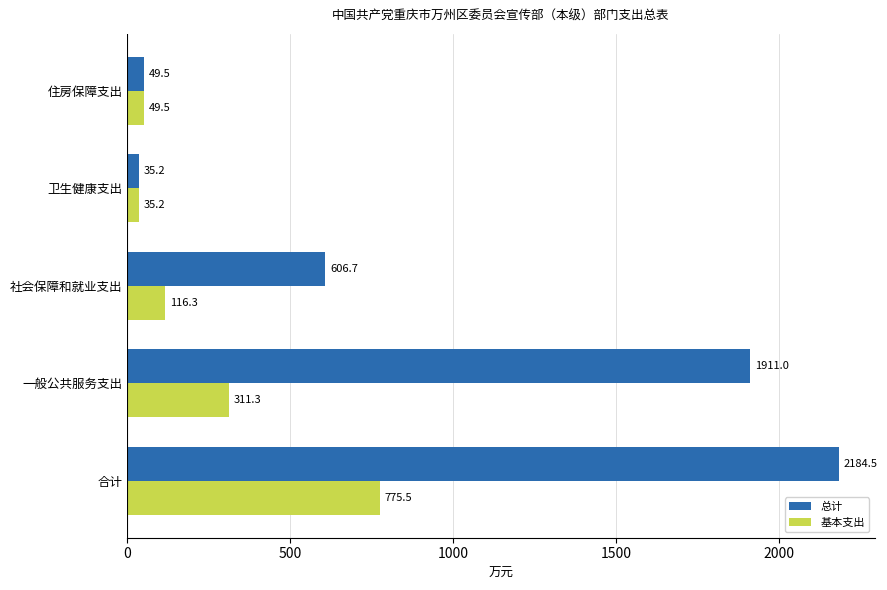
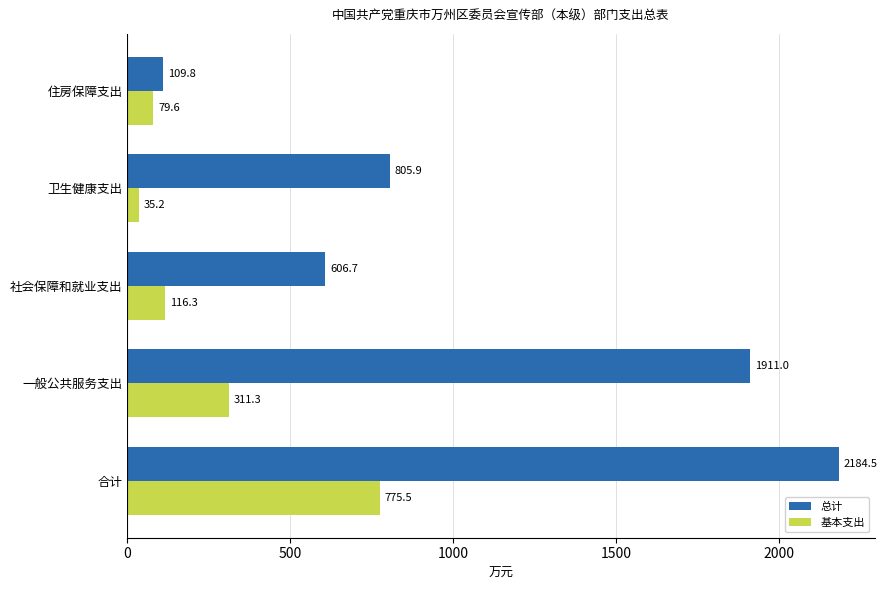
总计, 住房保障支出: 49.5 -> 109.8
基本支出, 住房保障支出: 49.5 -> 79.6
总计, 卫生健康支出: 35.2 -> 805.9
